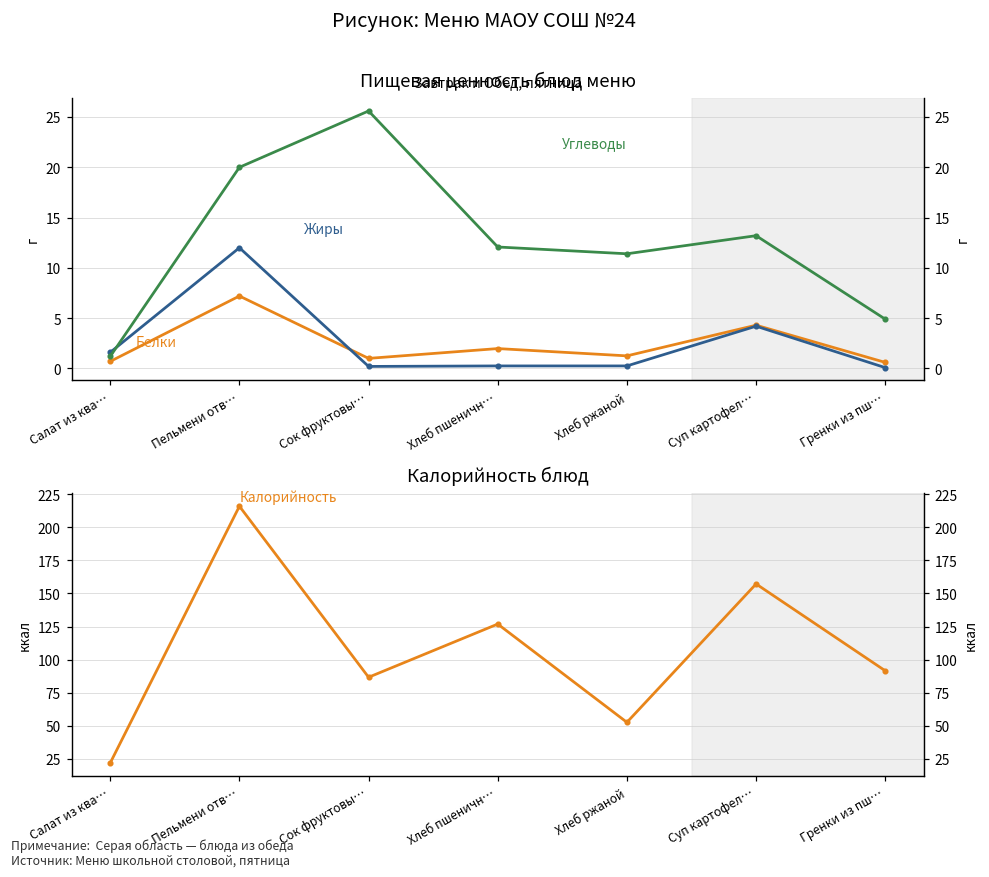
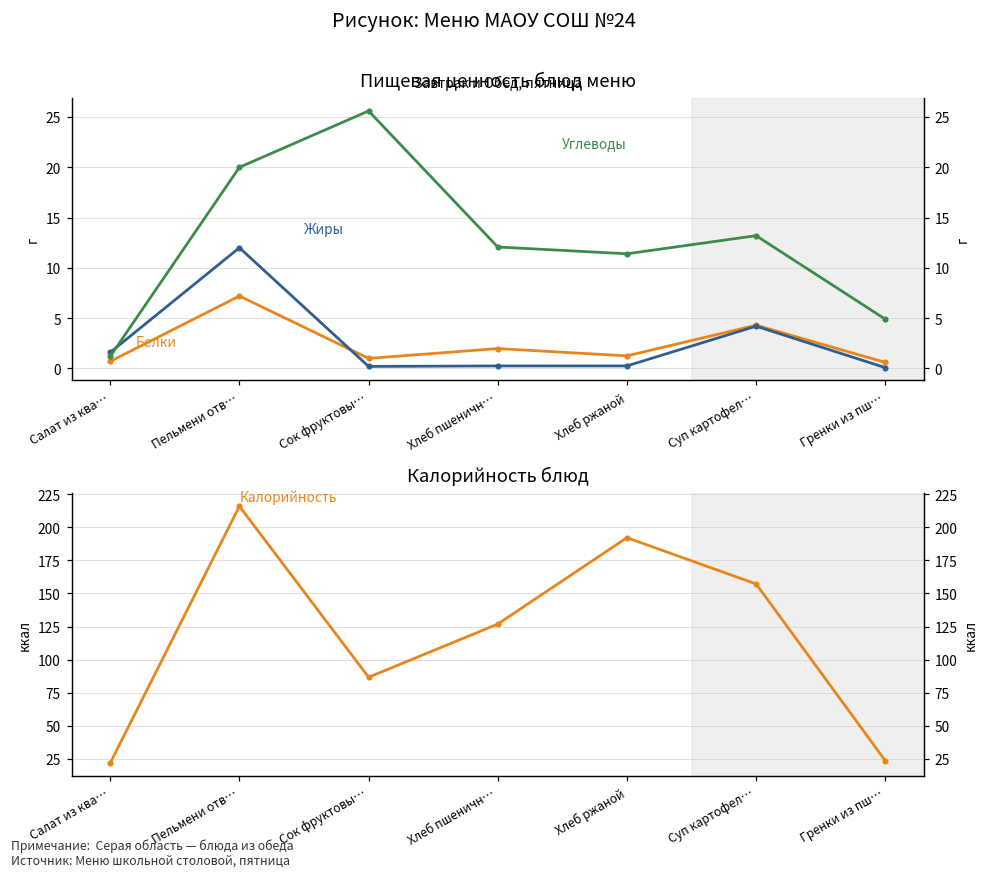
Калорийность блюд, Хлеб ржаной: 53 -> 192
Калорийность блюд, Гренки из пш…: 92 -> 24
